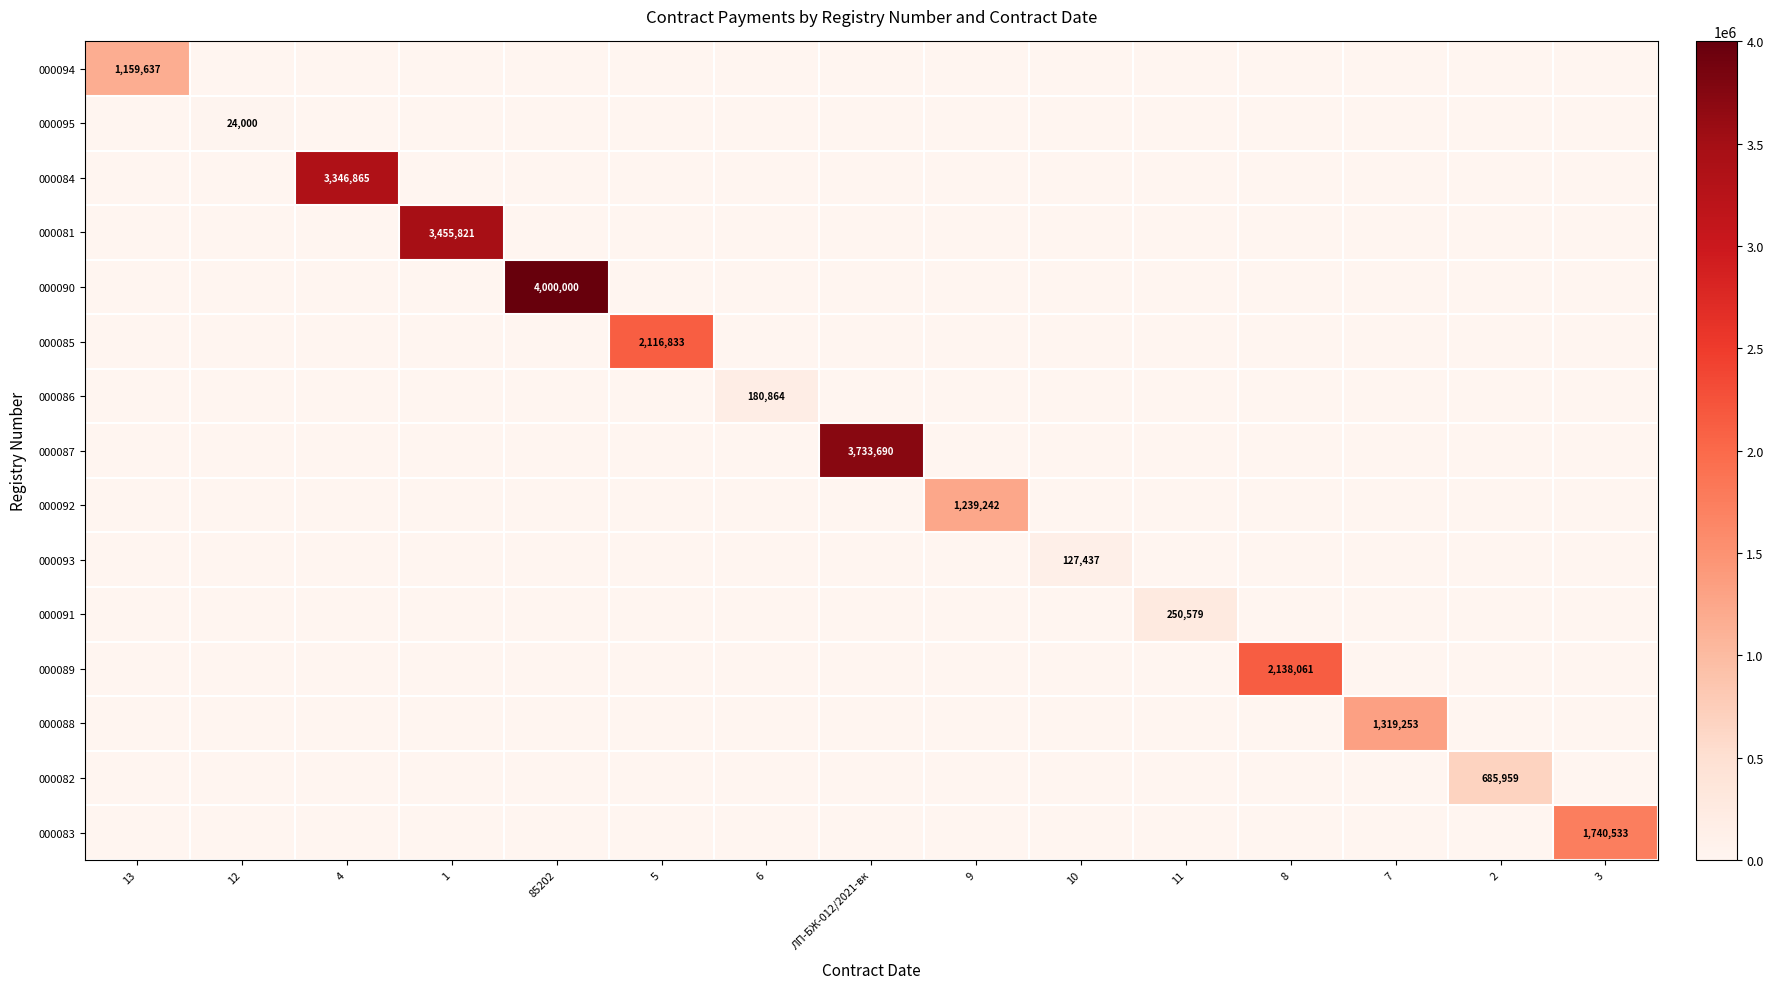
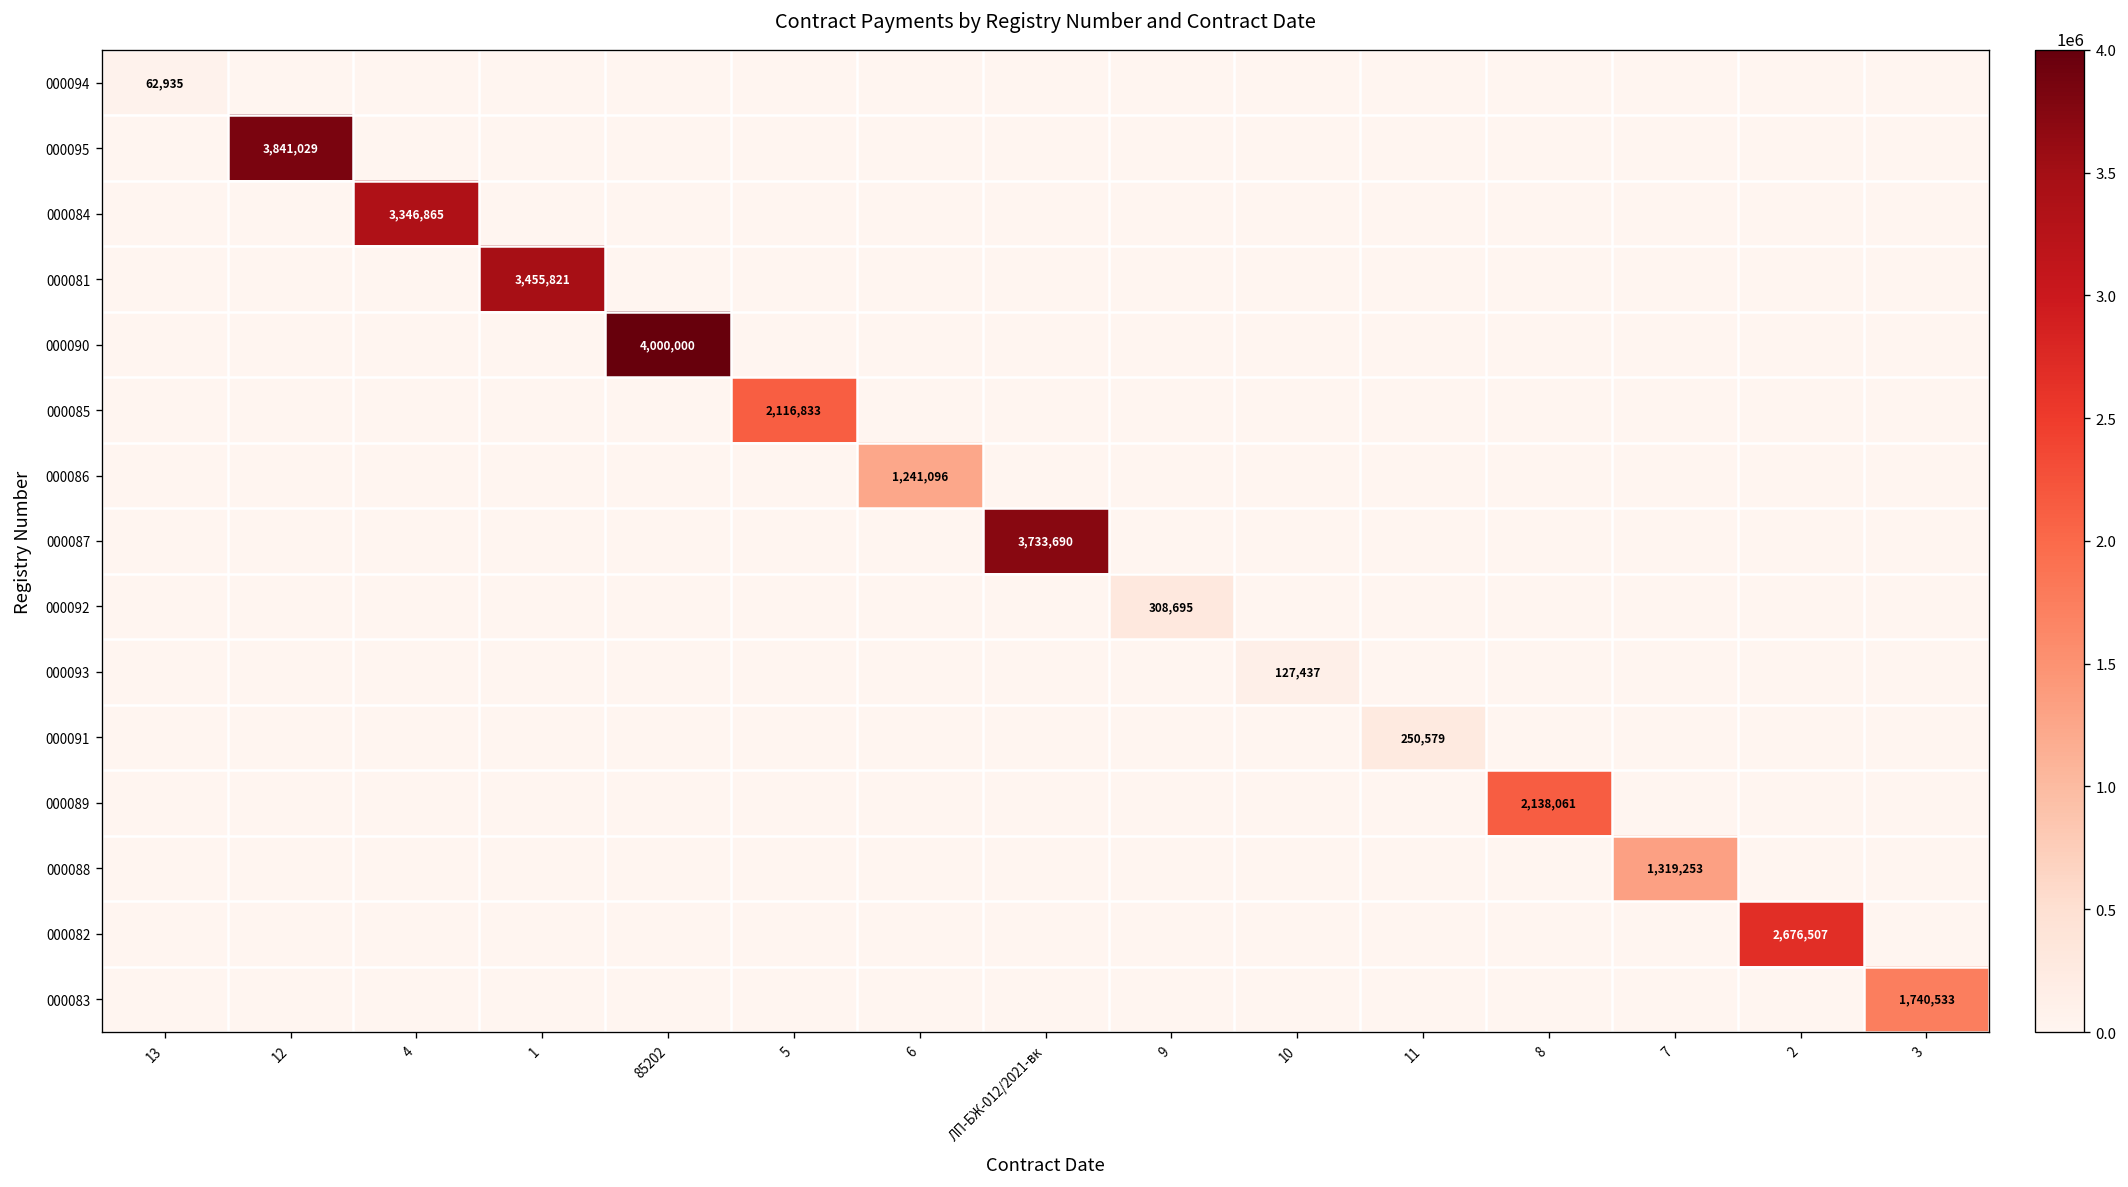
000094, 13: 1,159,637 -> 62,935
000095, 12: 24,000 -> 3,841,029
000086, 6: 180,864 -> 1,241,096
000092, 9: 1,239,242 -> 308,695
000082, 2: 685,959 -> 2,676,507
